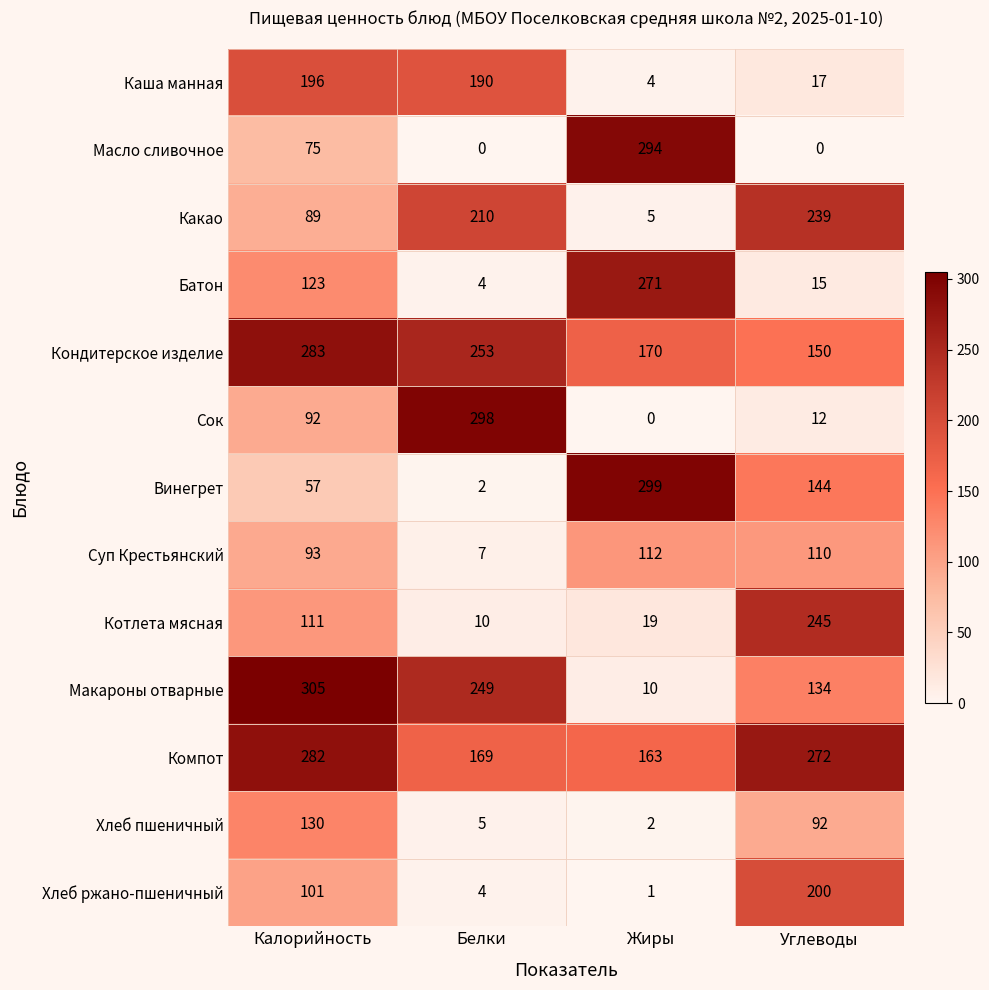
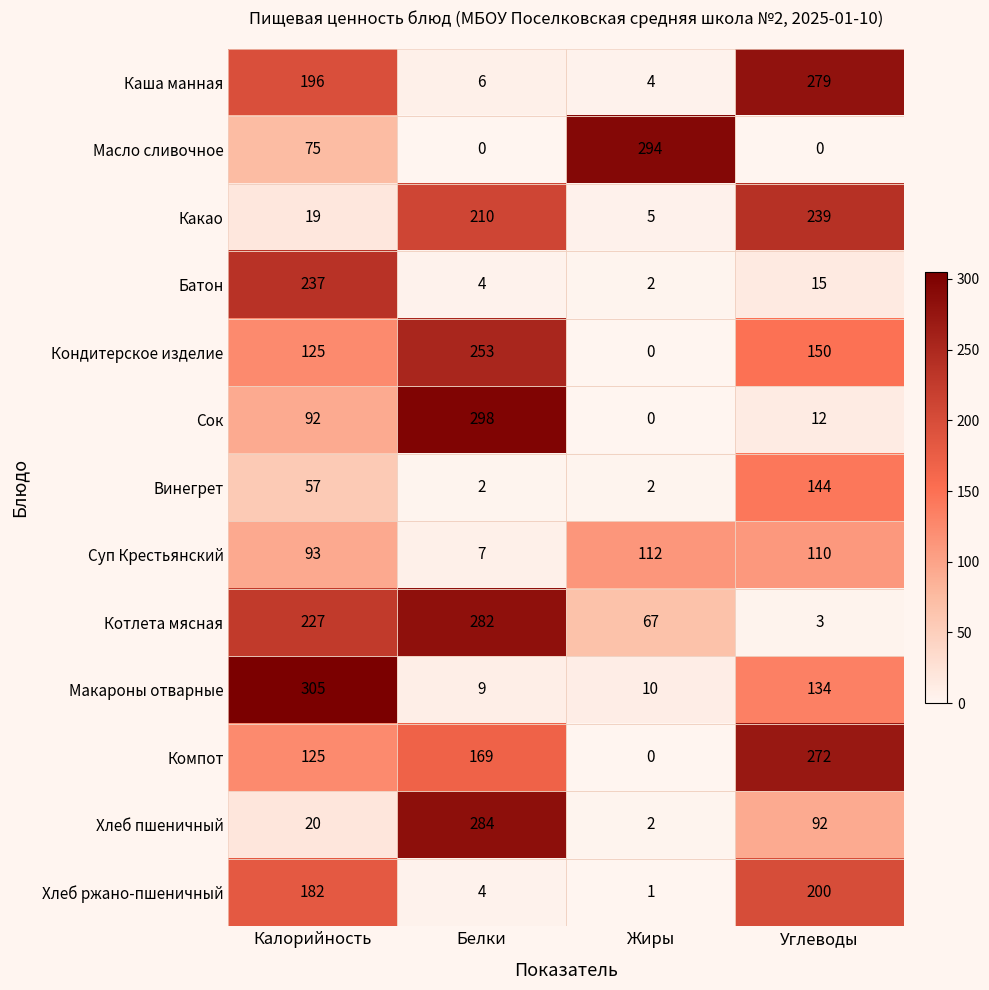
Каша манная, Белки: 190 -> 6
Каша манная, Углеводы: 17 -> 279
Какао, Калорийность: 89 -> 19
Батон, Калорийность: 123 -> 237
Батон, Жиры: 271 -> 2
Кондитерское изделие, Калорийность: 283 -> 125
Кондитерское изделие, Жиры: 170 -> 0
Винегрет, Жиры: 299 -> 2
Котлета мясная, Калорийность: 111 -> 227
Котлета мясная, Белки: 10 -> 282
Котлета мясная, Жиры: 19 -> 67
Котлета мясная, Углеводы: 245 -> 3
Макароны отварные, Белки: 249 -> 9
Компот, Калорийность: 282 -> 125
Компот, Жиры: 163 -> 0
Хлеб пшеничный, Калорийность: 130 -> 20
Хлеб пшеничный, Белки: 5 -> 284
Хлеб ржано-пшеничный, Калорийность: 101 -> 182
